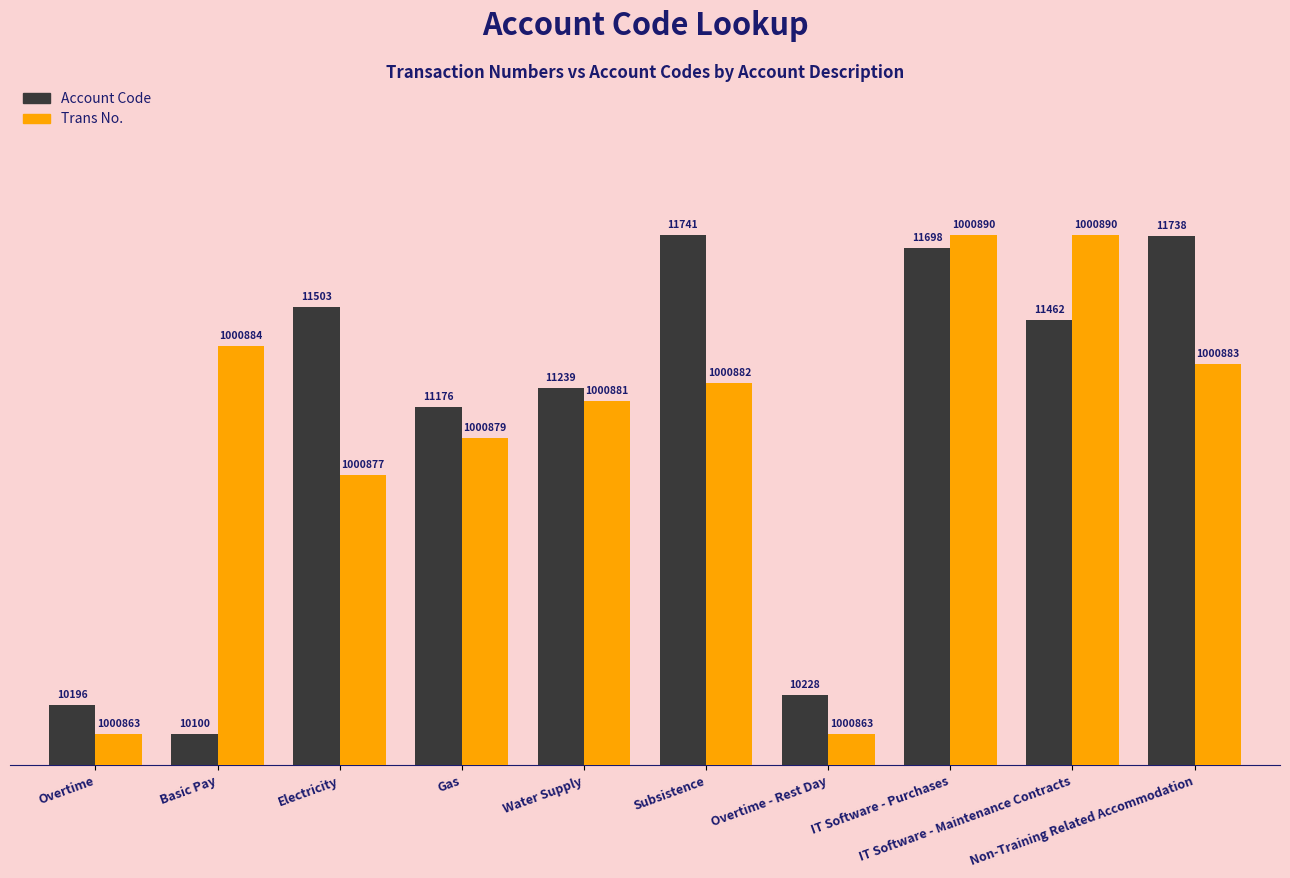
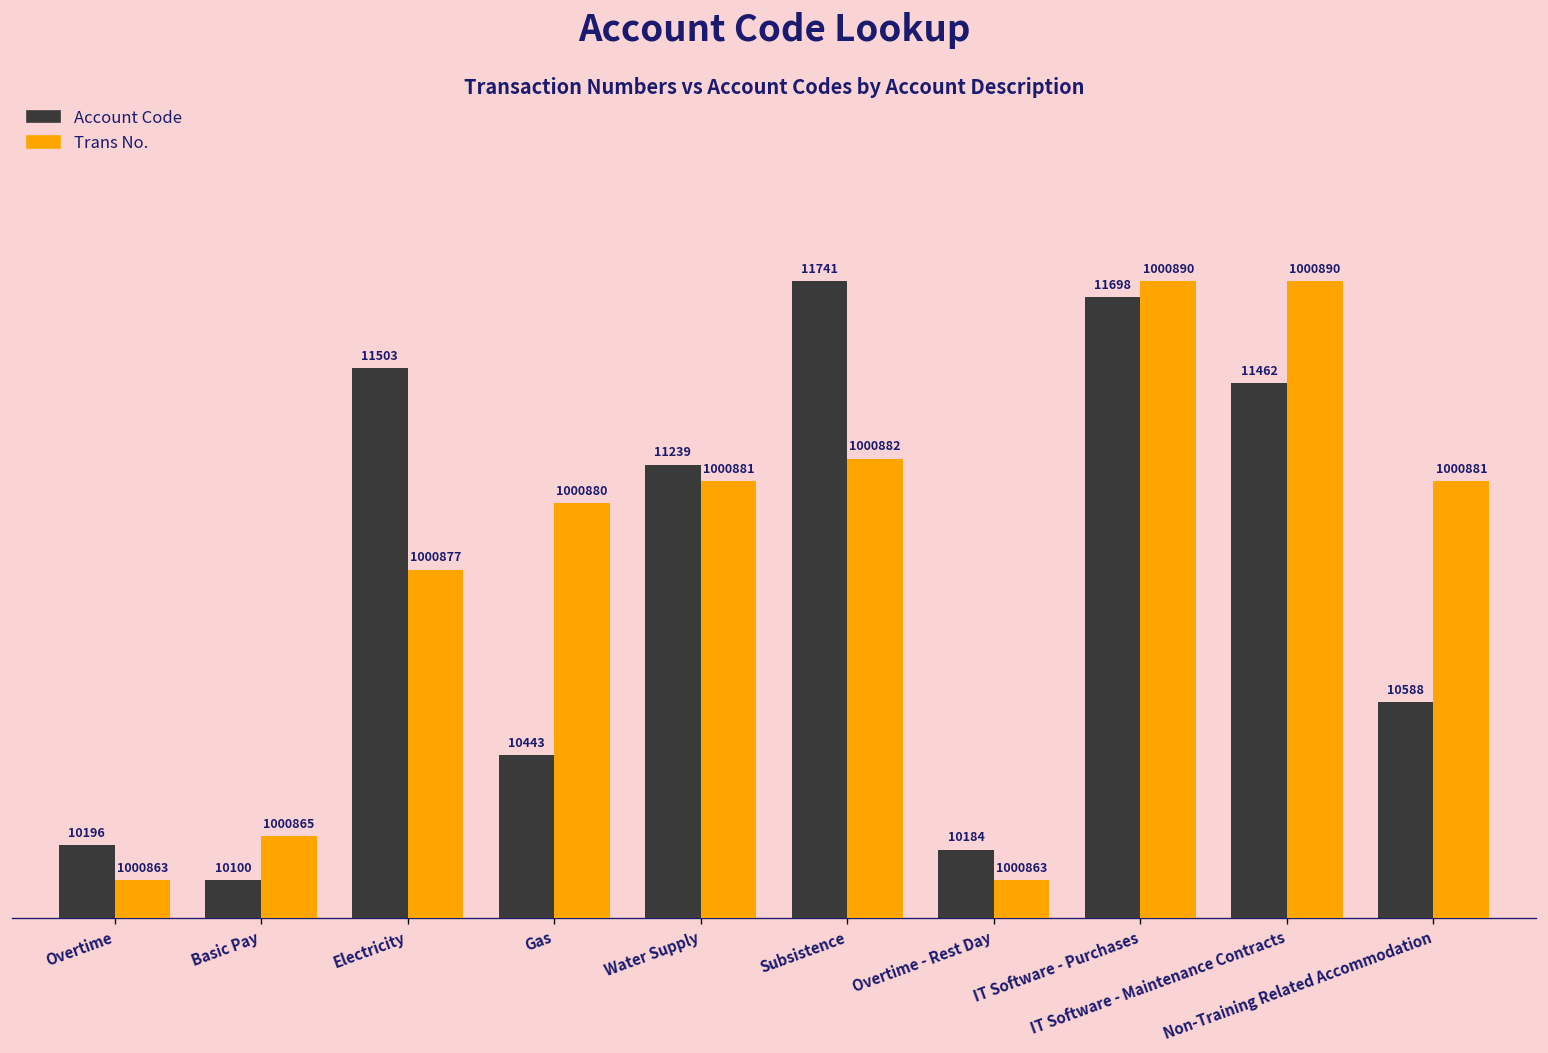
Trans No., Basic Pay: 1000884 -> 1000865
Account Code, Gas: 11176 -> 10443
Trans No., Gas: 1000879 -> 1000880
Account Code, Overtime - Rest Day: 10228 -> 10184
Account Code, Non-Training Related Accommodation: 11738 -> 10588
Trans No., Non-Training Related Accommodation: 1000883 -> 1000881
